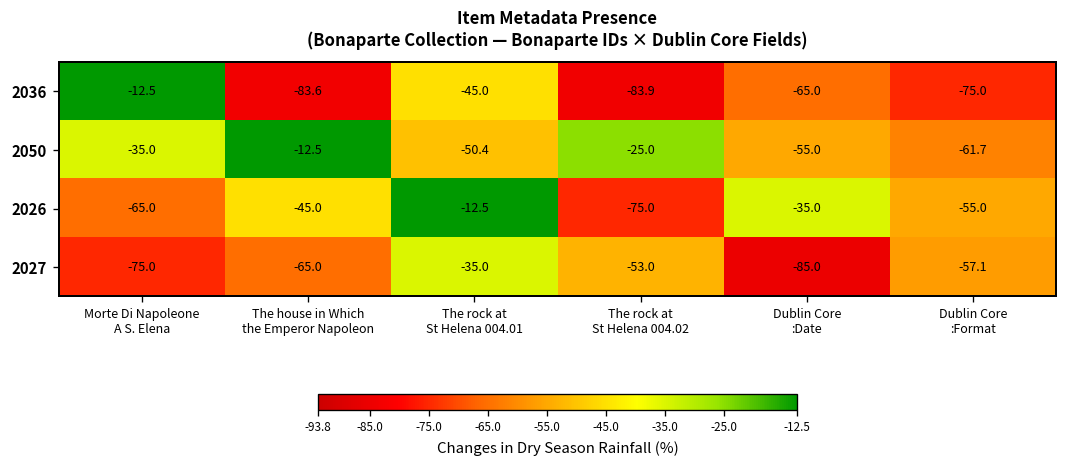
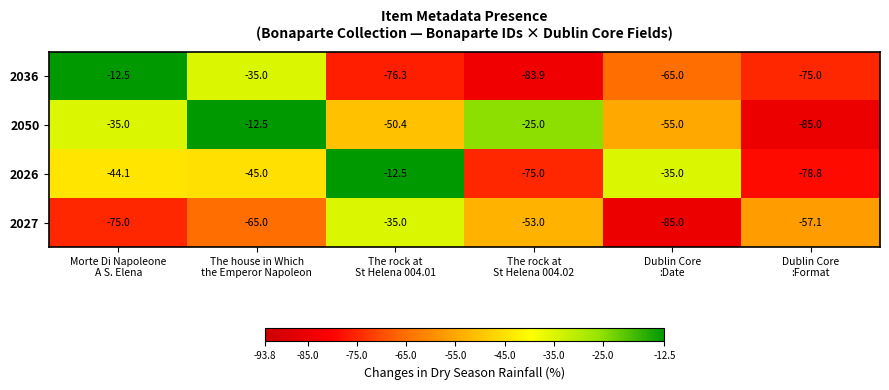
2036, The house in Which the Emperor Napoleon: -83.6 -> -35.0
2036, The rock at St Helena 004.01: -45.0 -> -76.3
2050, Dublin Core :Format: -61.7 -> -85.0
2026, Morte Di Napoleone A S. Elena: -65.0 -> -44.1
2026, Dublin Core :Format: -55.0 -> -78.8
